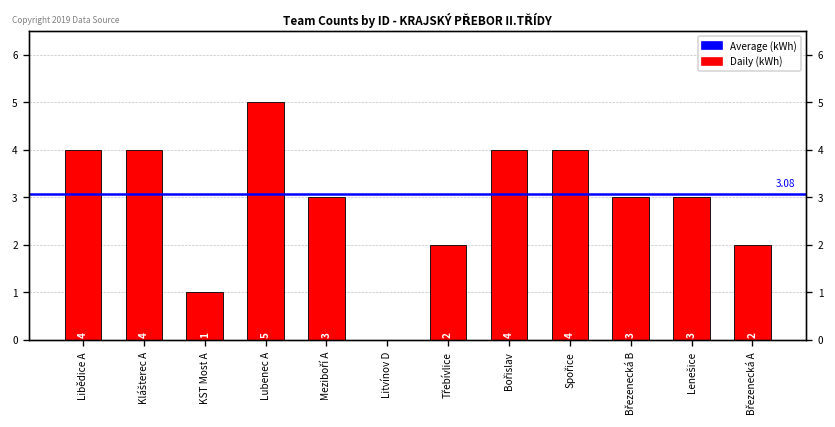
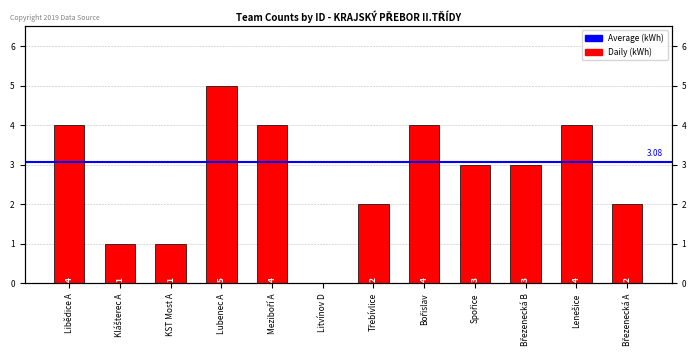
Klášterec A: 4 -> 1
Meziboří A: 3 -> 4
Spořice: 4 -> 3
Lenešice: 3 -> 4
